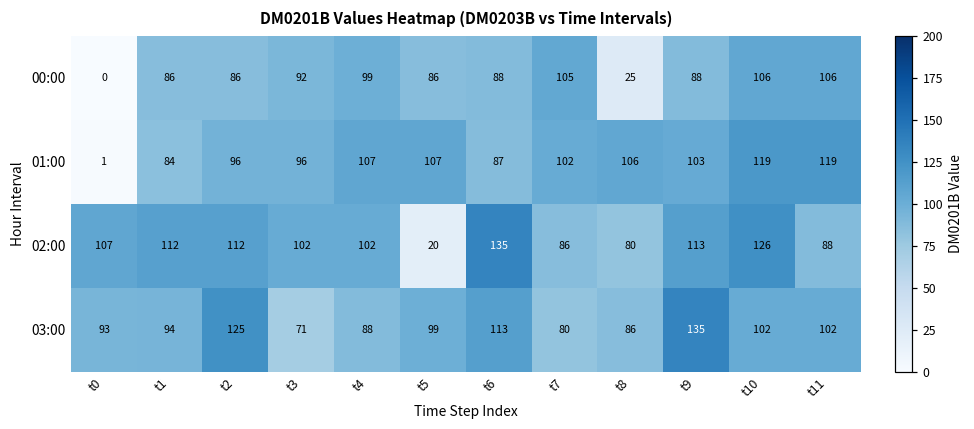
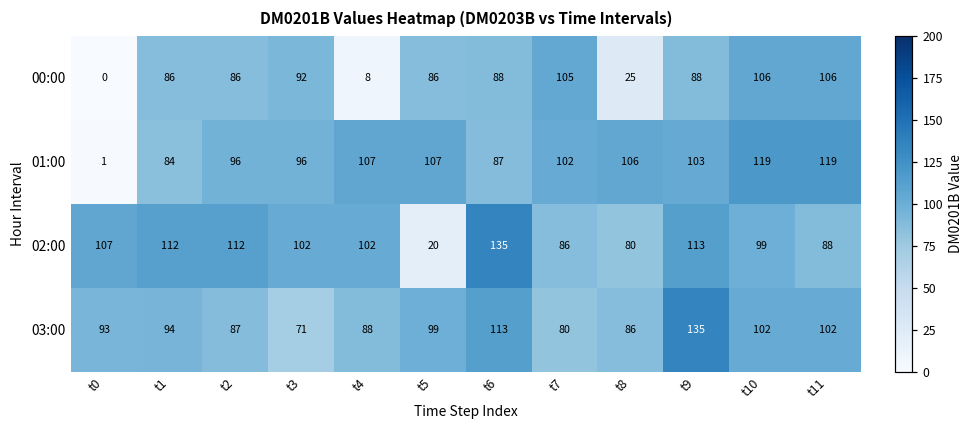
00:00, t4: 99 -> 8
02:00, t10: 126 -> 99
03:00, t2: 125 -> 87
